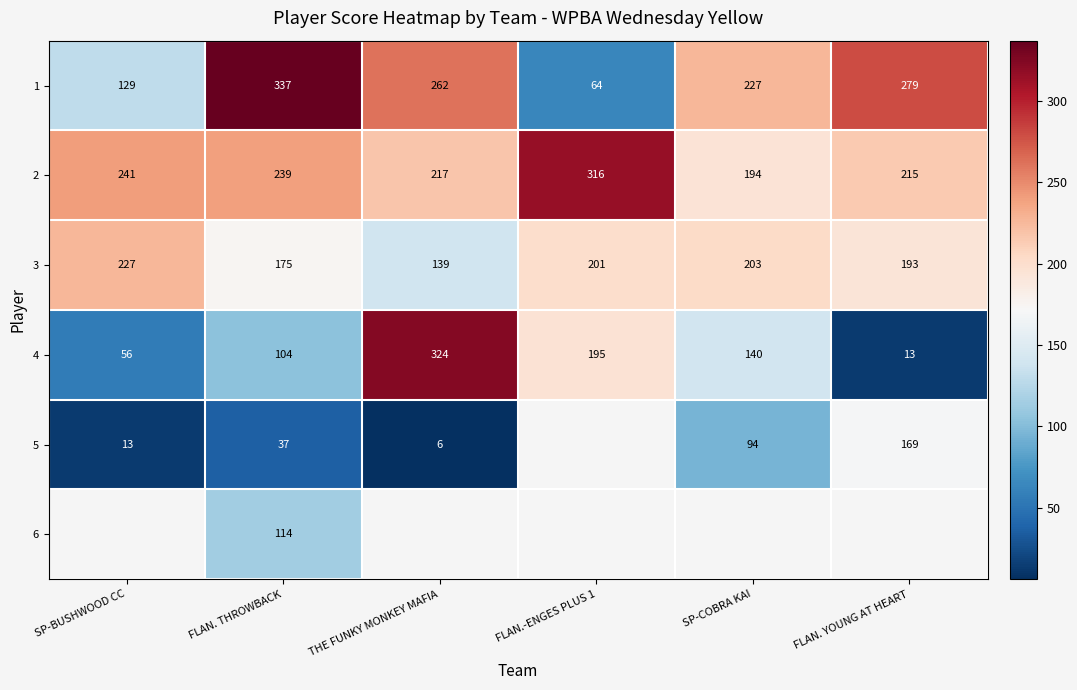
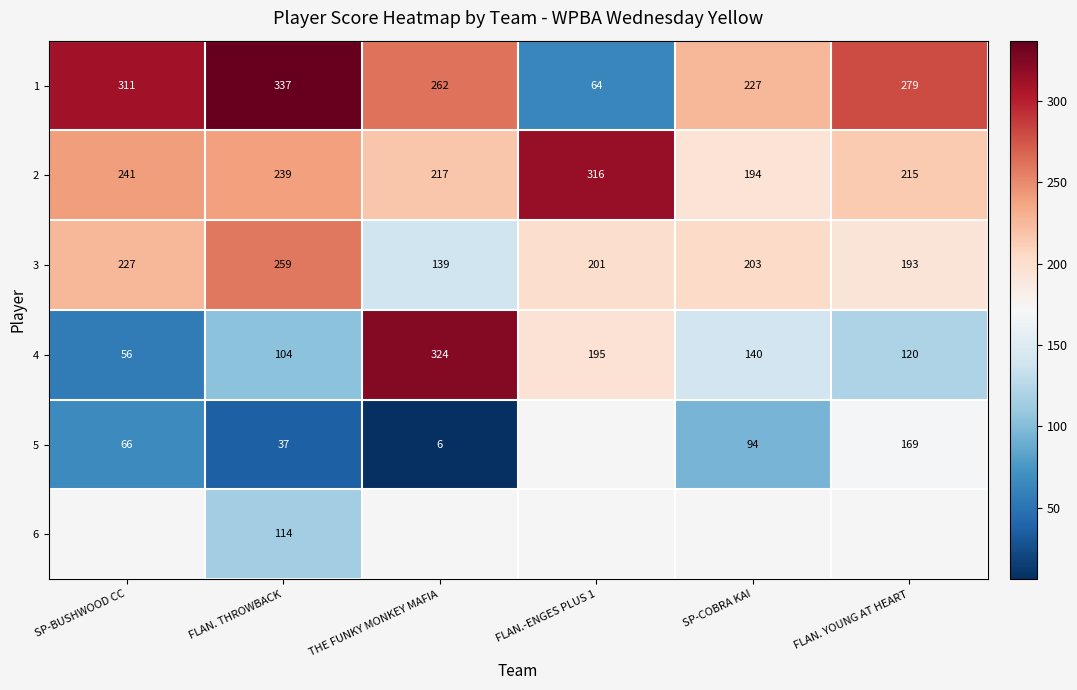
1, SP-BUSHWOOD CC: 129 -> 311
3, FLAN. THROWBACK: 175 -> 259
4, FLAN. YOUNG AT HEART: 13 -> 120
5, SP-BUSHWOOD CC: 13 -> 66
